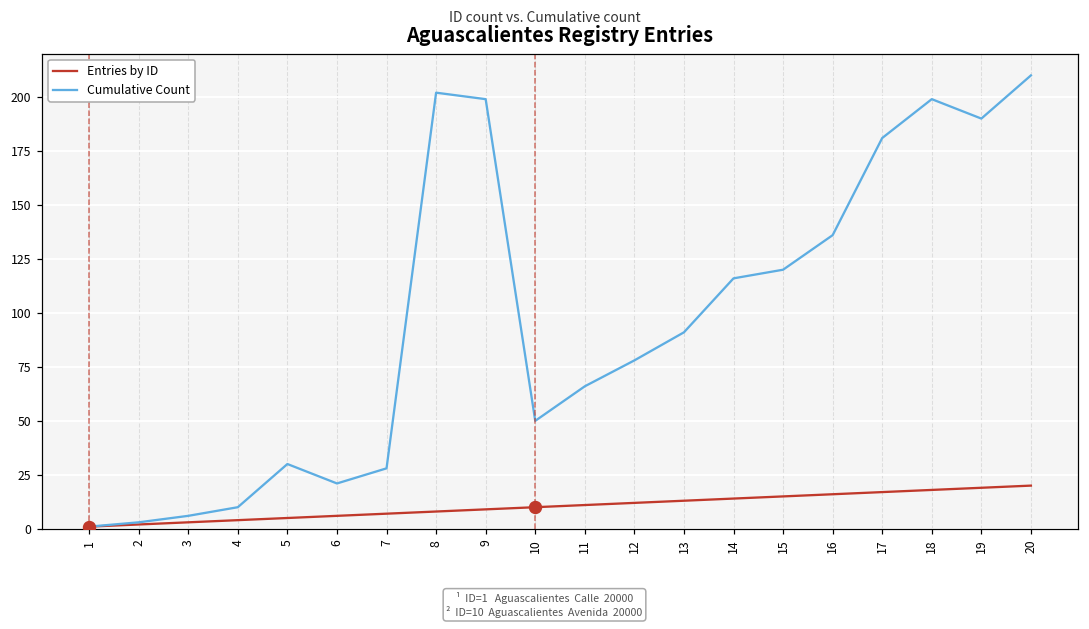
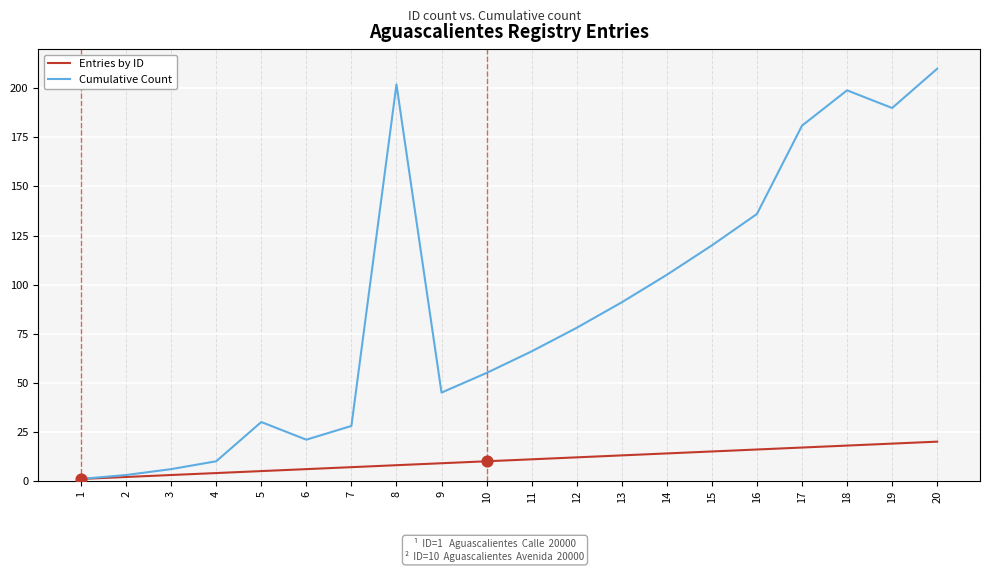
Cumulative Count, 9: 199 -> 45
Cumulative Count, 10: 50 -> 55
Cumulative Count, 14: 116 -> 105
